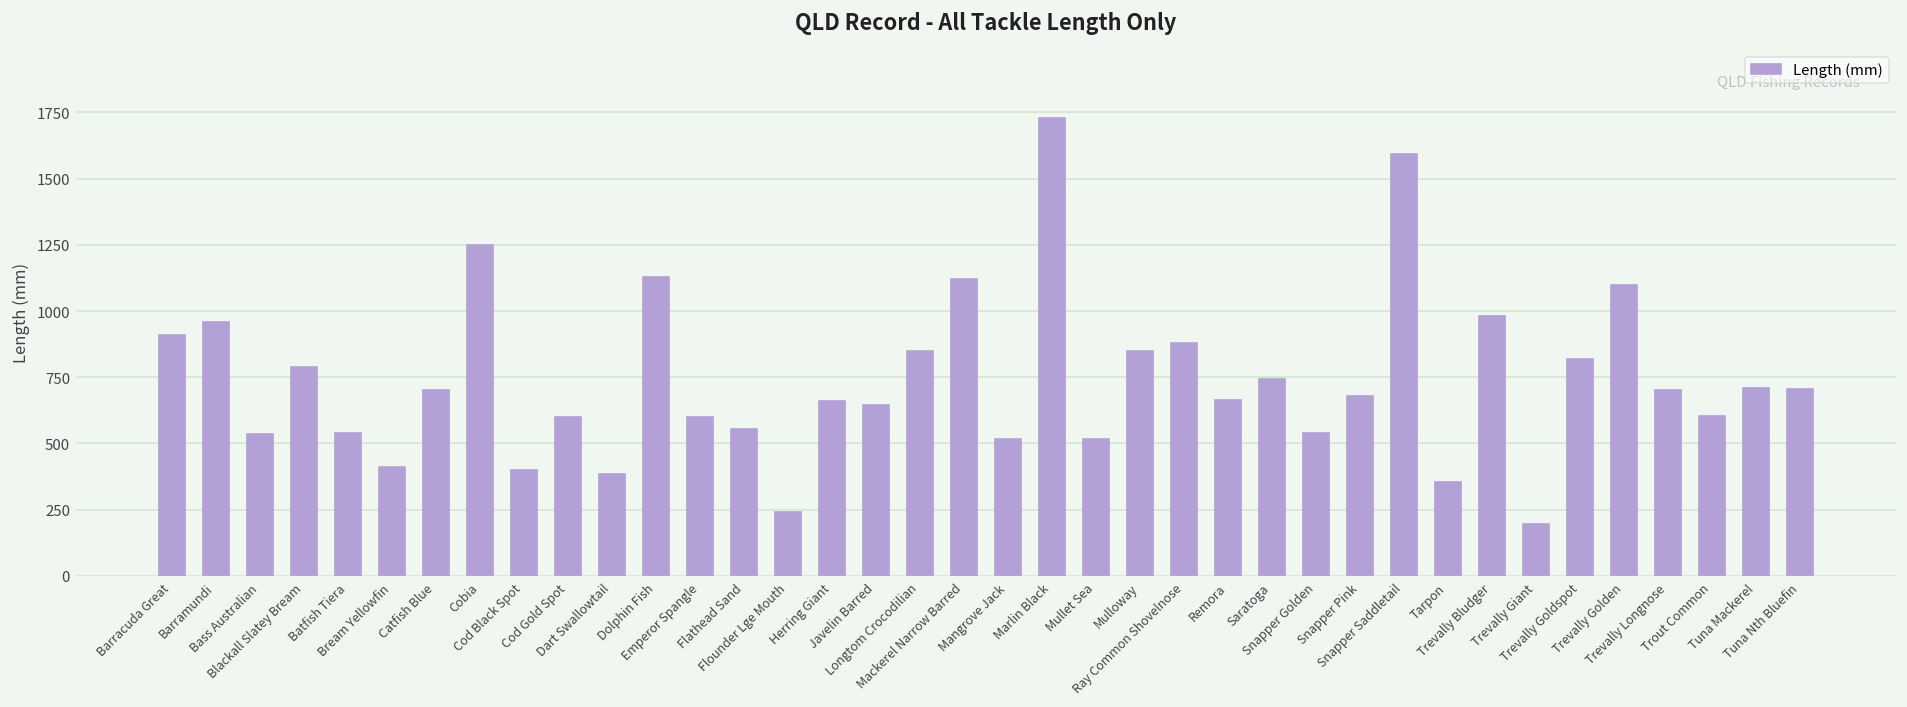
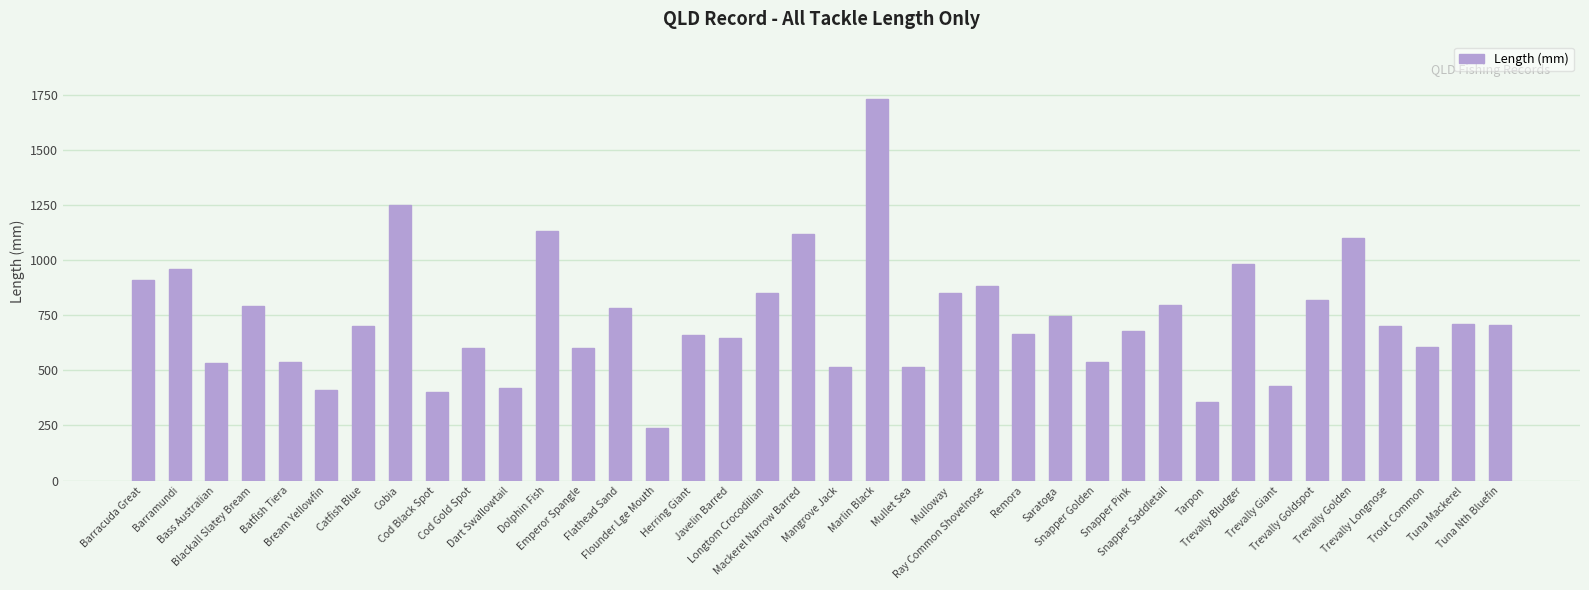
Dart Swallowtail: 380 -> 420
Flathead Sand: 560 -> 780
Snapper Saddletail: 1590 -> 800
Trevally Giant: 200 -> 430
